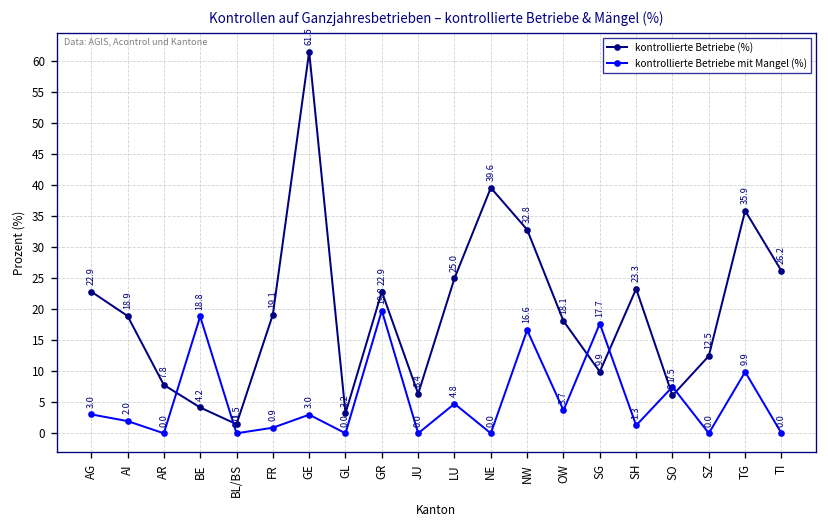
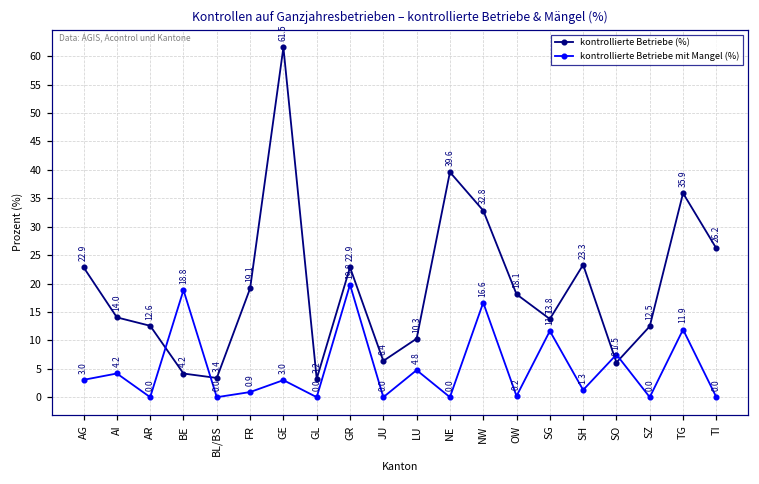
kontrollierte Betriebe (%), AI: 18.9 -> 14.0
kontrollierte Betriebe mit Mangel (%), AI: 2.0 -> 4.2
kontrollierte Betriebe (%), AR: 7.8 -> 12.6
kontrollierte Betriebe (%), BL/BS: 1.5 -> 3.4
kontrollierte Betriebe (%), LU: 25.0 -> 10.3
kontrollierte Betriebe mit Mangel (%), OW: 3.7 -> 0.2
kontrollierte Betriebe (%), SG: 9.9 -> 13.8
kontrollierte Betriebe mit Mangel (%), SG: 17.7 -> 11.7
kontrollierte Betriebe mit Mangel (%), TG: 9.9 -> 11.9
